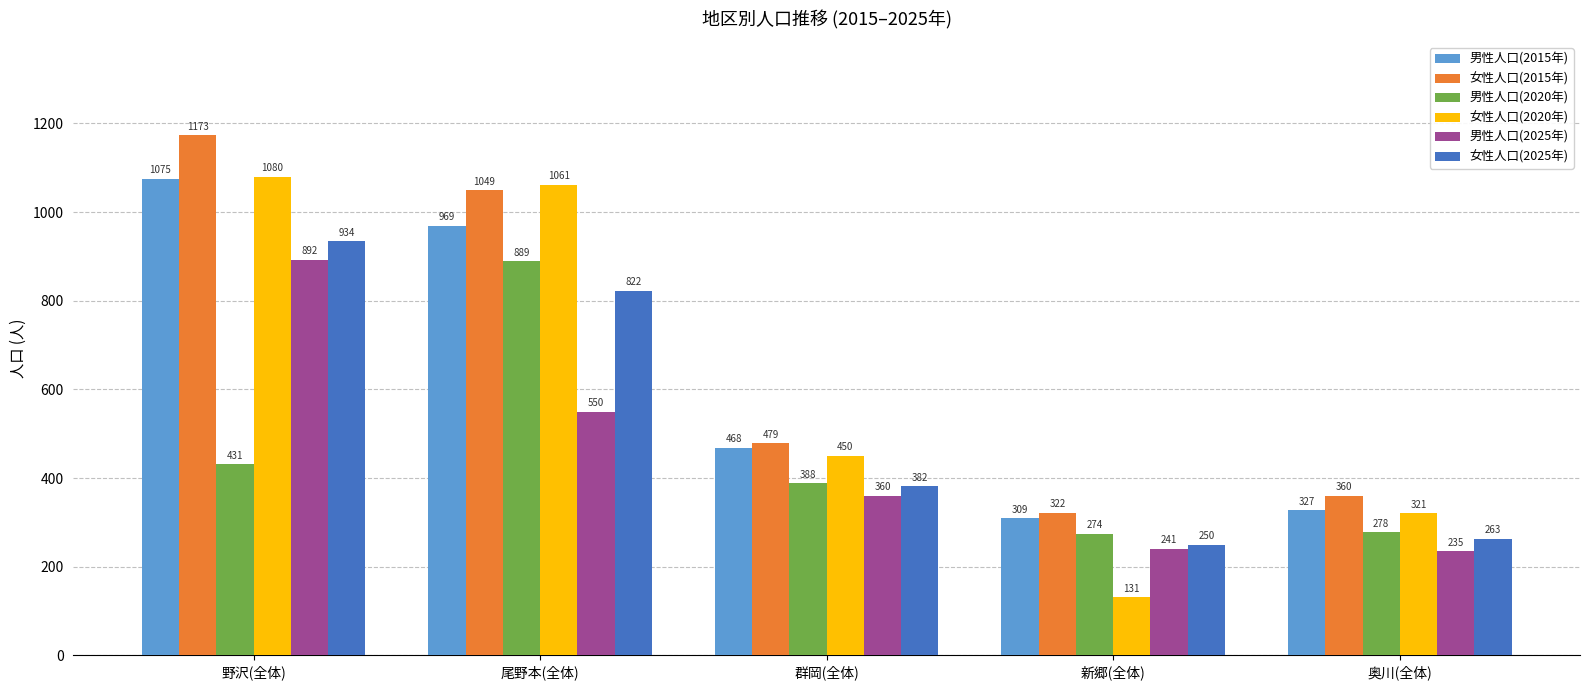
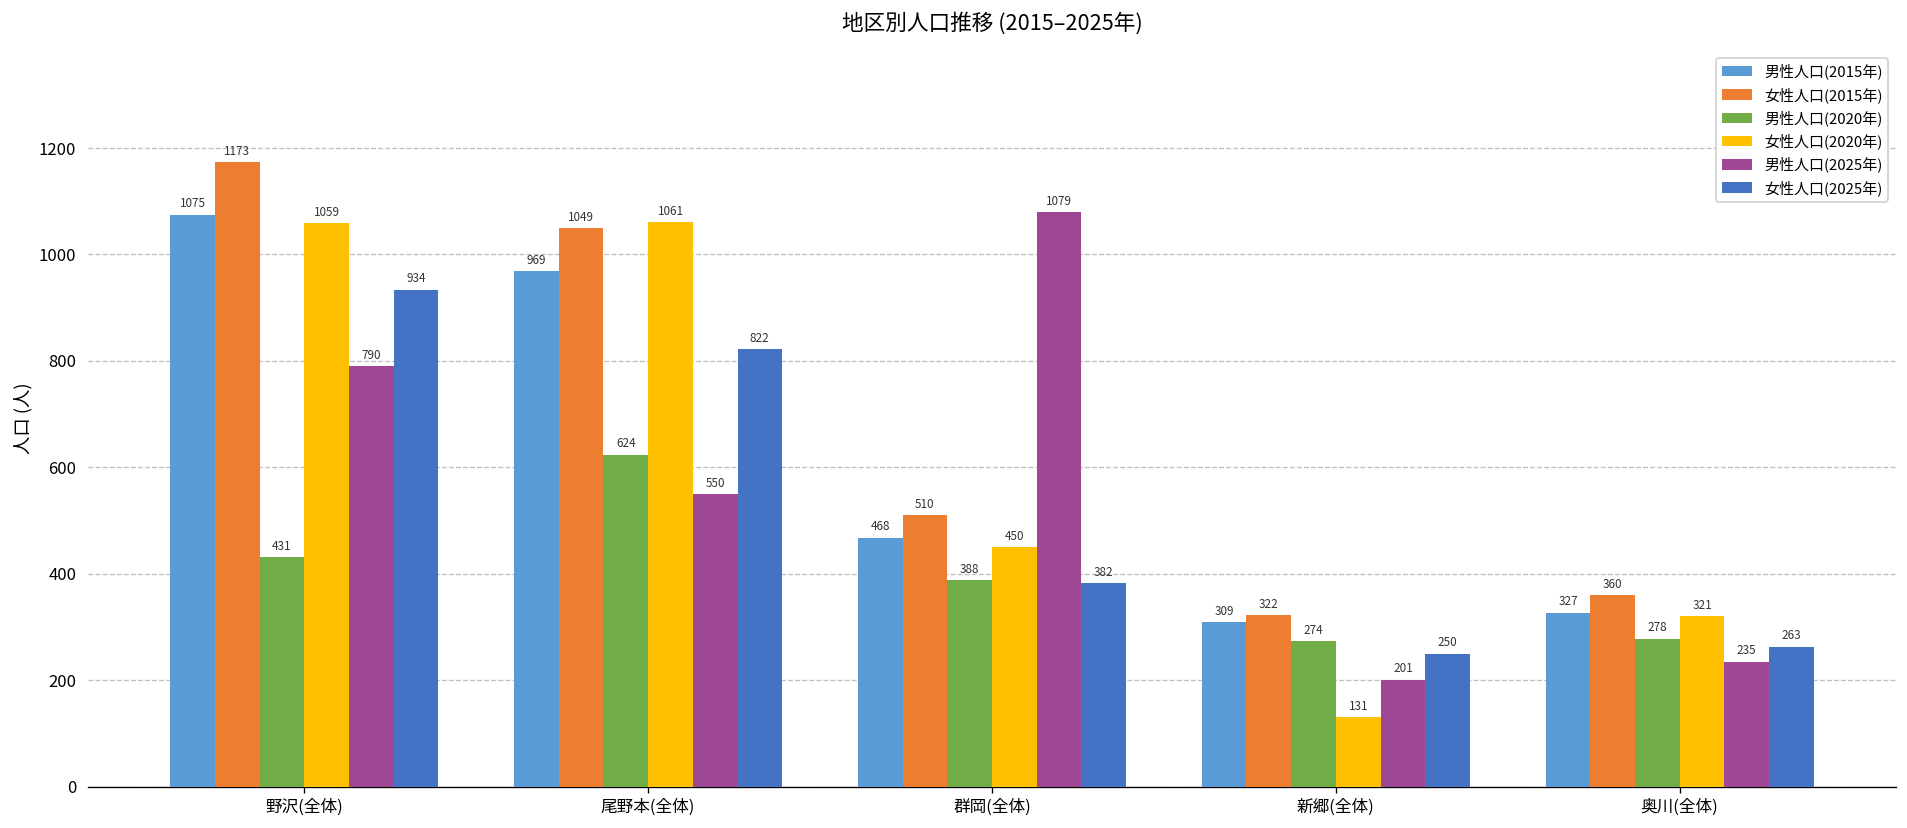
女性人口(2020年), 野沢(全体): 1080 -> 1059
男性人口(2025年), 野沢(全体): 892 -> 790
男性人口(2020年), 尾野本(全体): 889 -> 624
女性人口(2015年), 群岡(全体): 479 -> 510
男性人口(2025年), 群岡(全体): 360 -> 1079
男性人口(2025年), 新郷(全体): 241 -> 201
